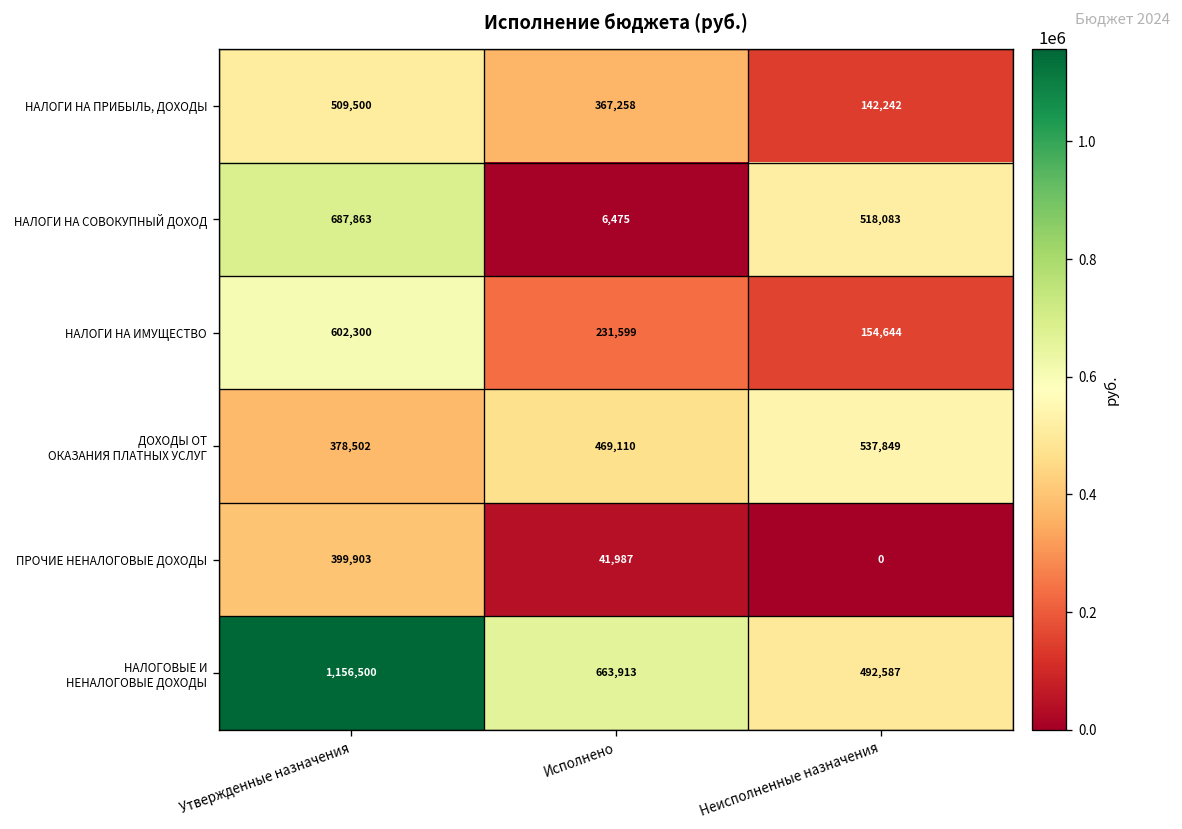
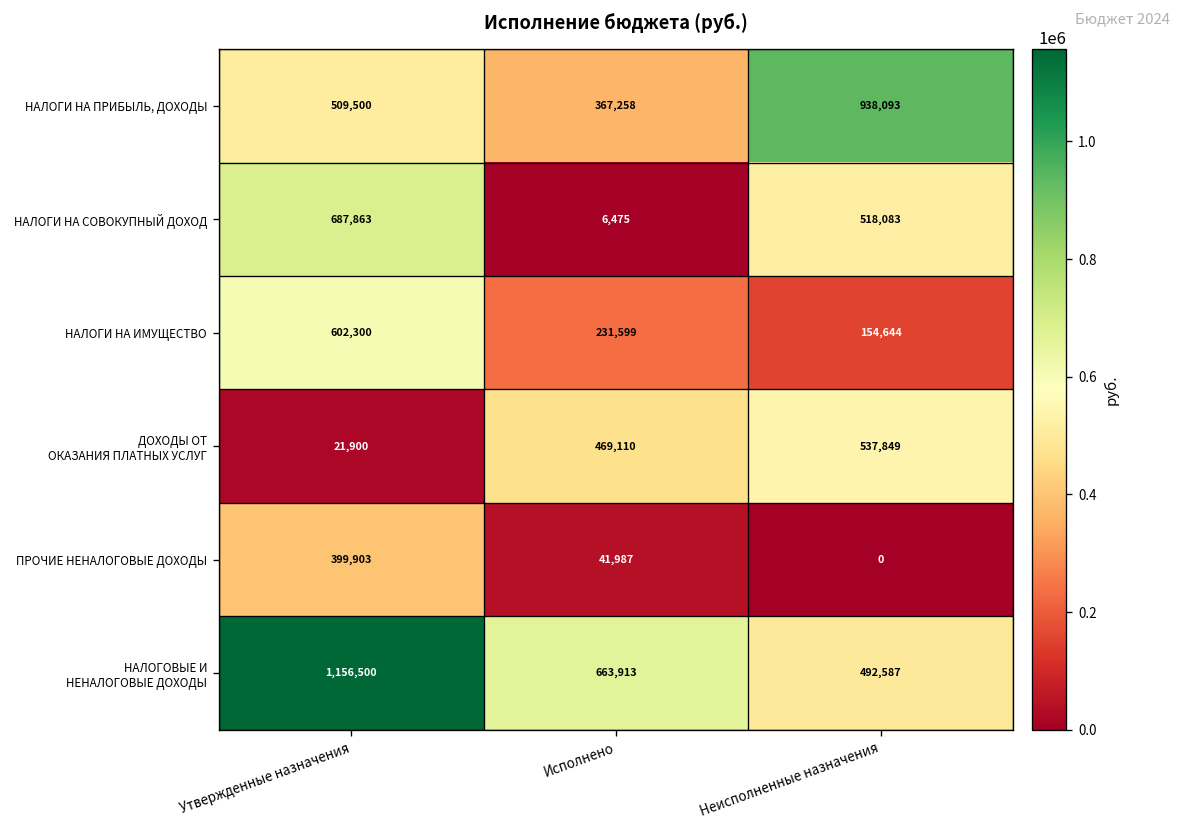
НАЛОГИ НА ПРИБЫЛЬ, ДОХОДЫ, Неисполненные назначения: 142,242 -> 938,093
ДОХОДЫ ОТ ОКАЗАНИЯ ПЛАТНЫХ УСЛУГ, Утвержденные назначения: 378,502 -> 21,900
